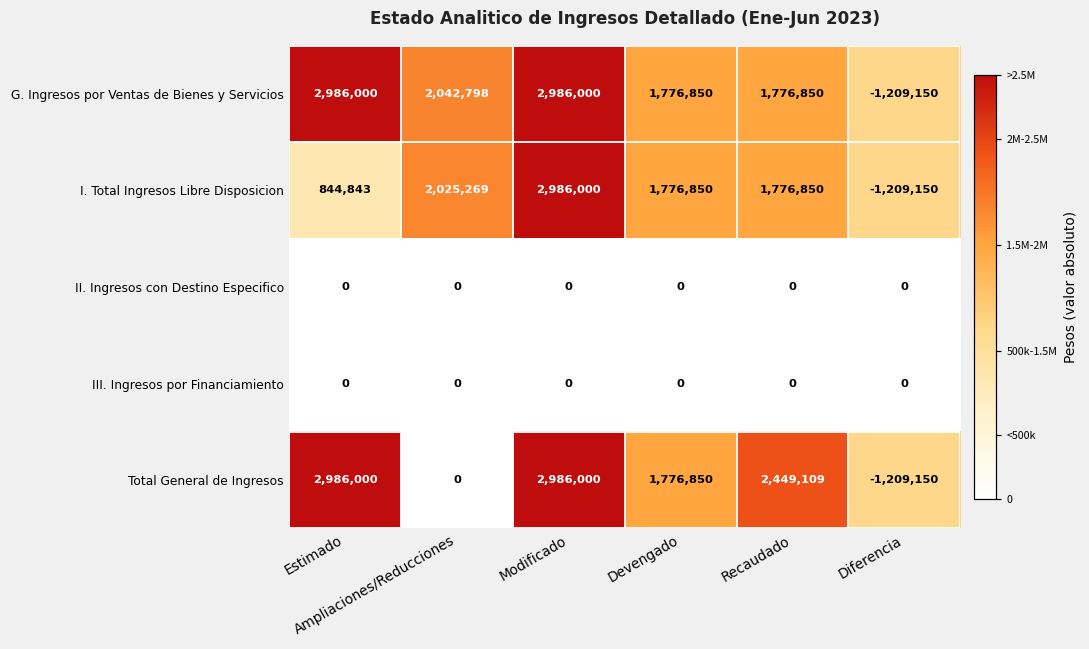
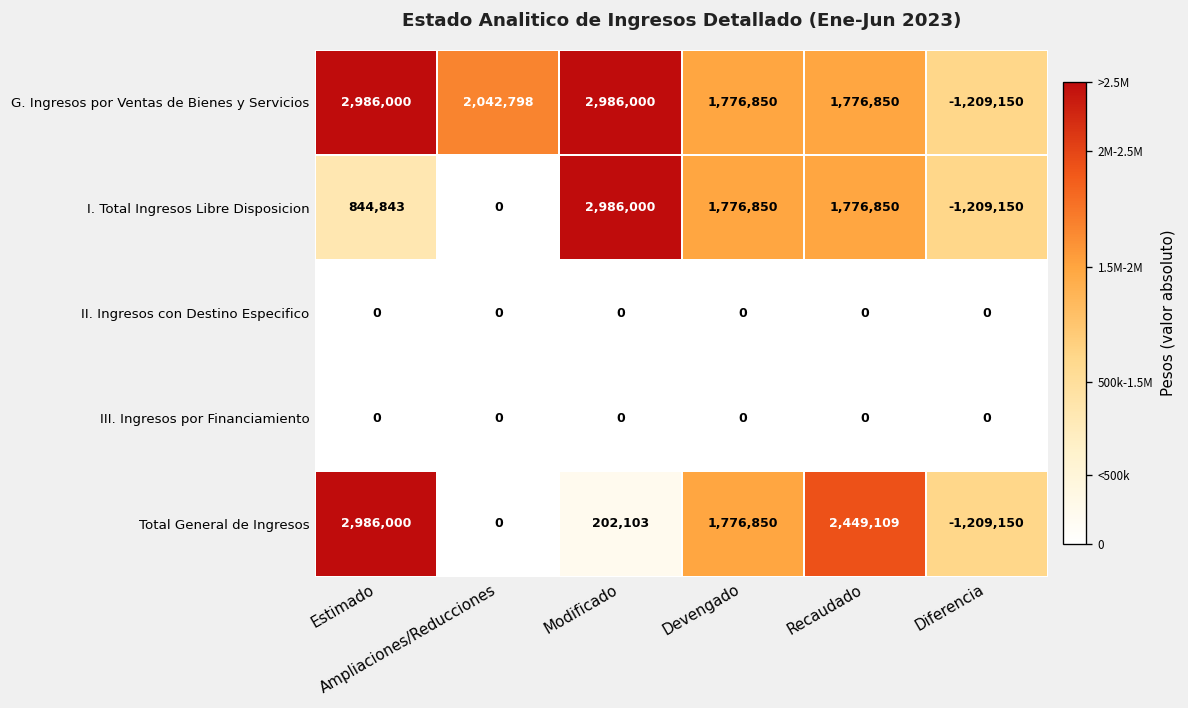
I. Total Ingresos Libre Disposicion, Ampliaciones/Reducciones: 2,025,269 -> 0
Total General de Ingresos, Modificado: 2,986,000 -> 202,103
